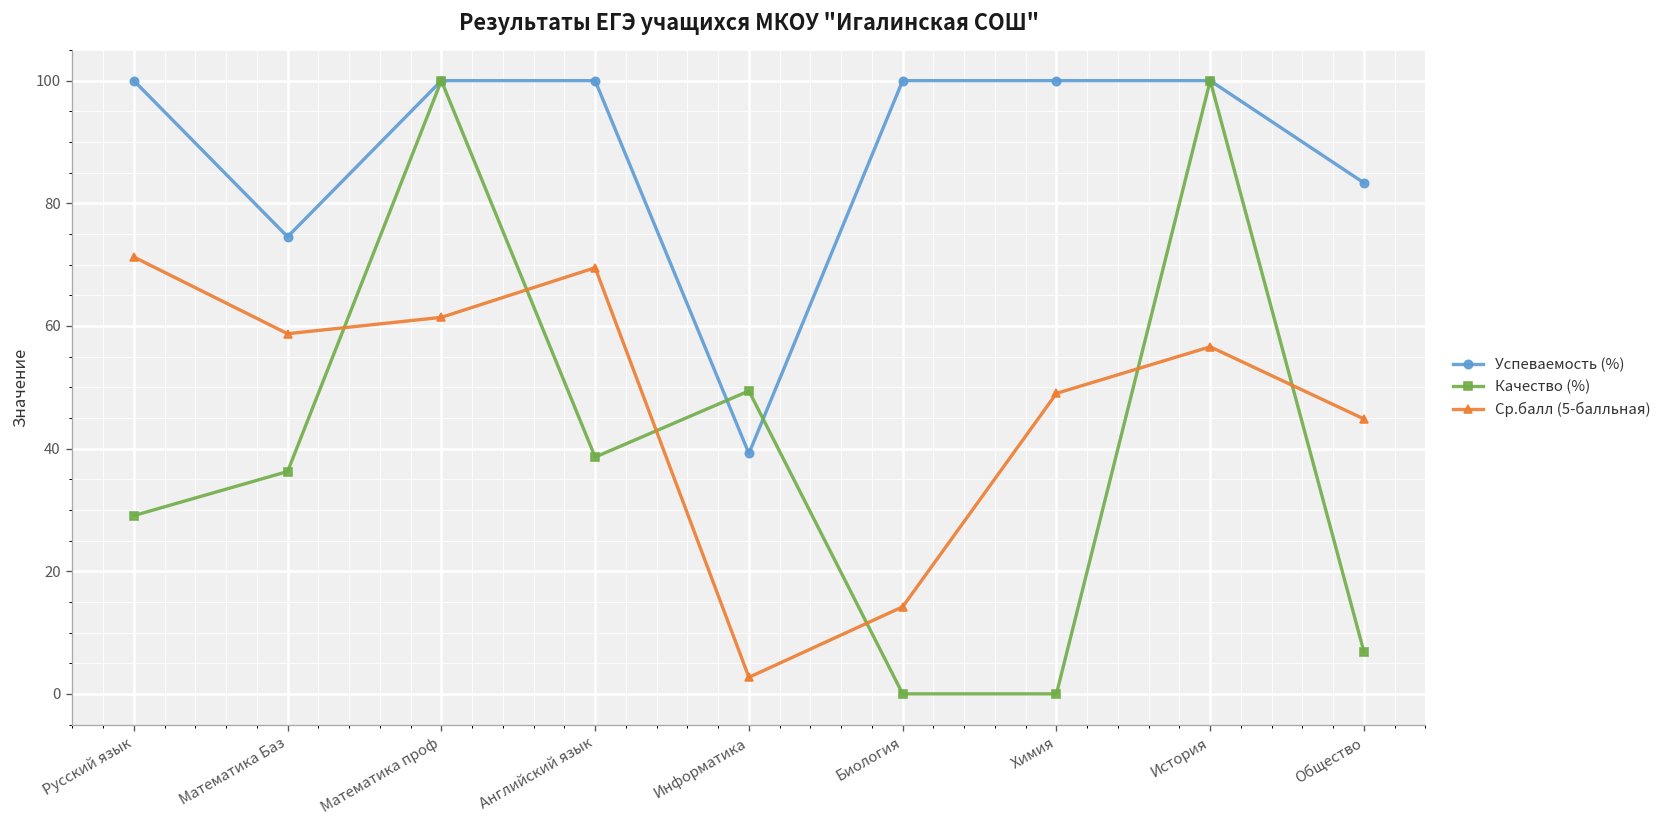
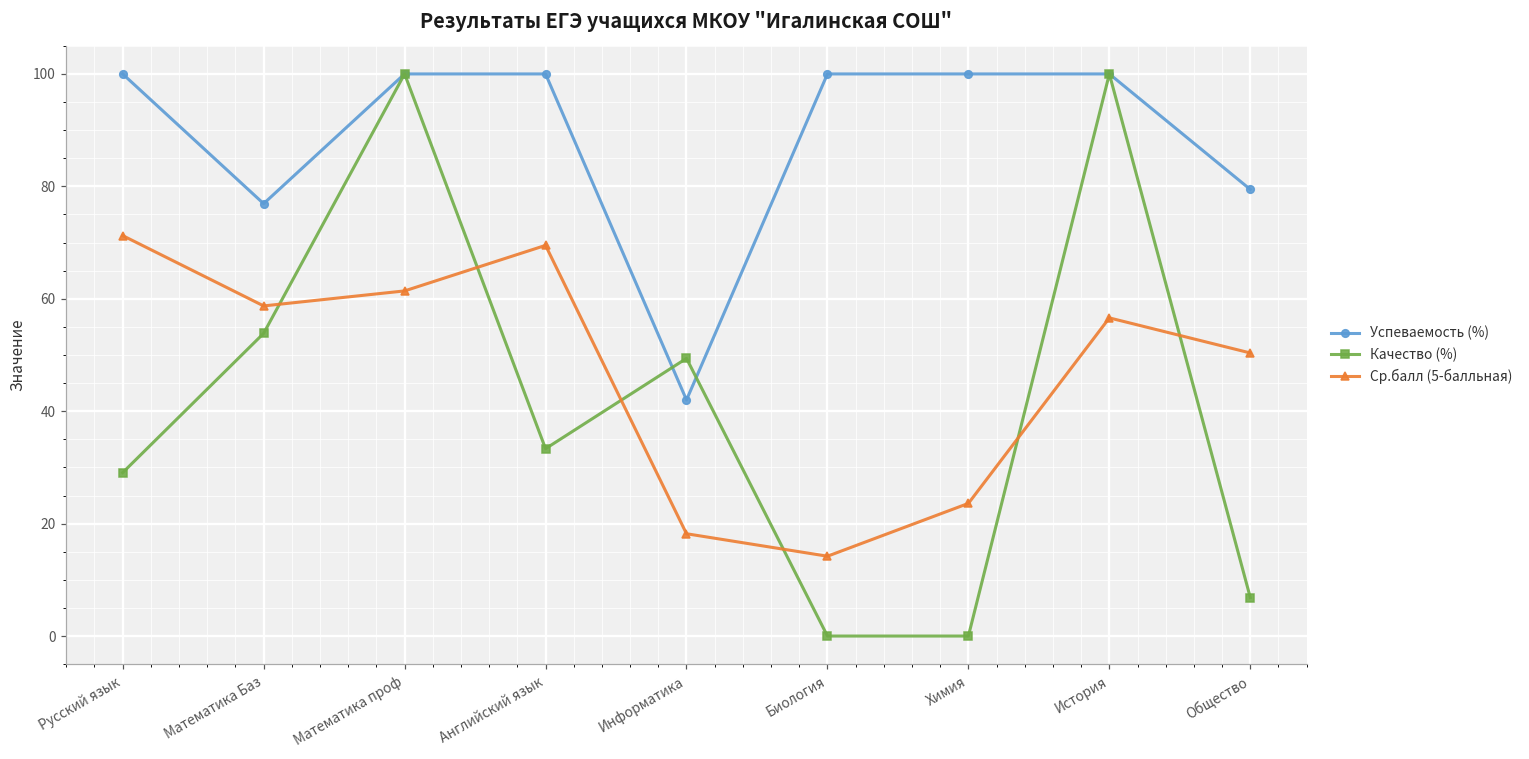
Успеваемость (%), Математика Баз: 75 -> 77
Качество (%), Математика Баз: 36 -> 54
Качество (%), Английский язык: 39 -> 33
Успеваемость (%), Информатика: 39 -> 42
Ср.балл (5-балльная), Информатика: 3 -> 18
Ср.балл (5-балльная), Химия: 49 -> 24
Успеваемость (%), Общество: 83 -> 79
Ср.балл (5-балльная), Общество: 45 -> 50
